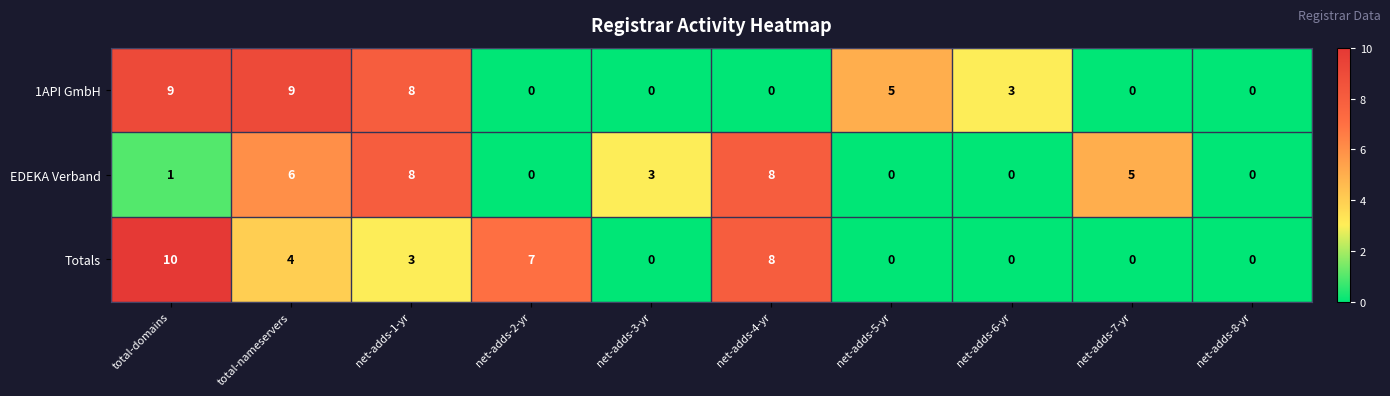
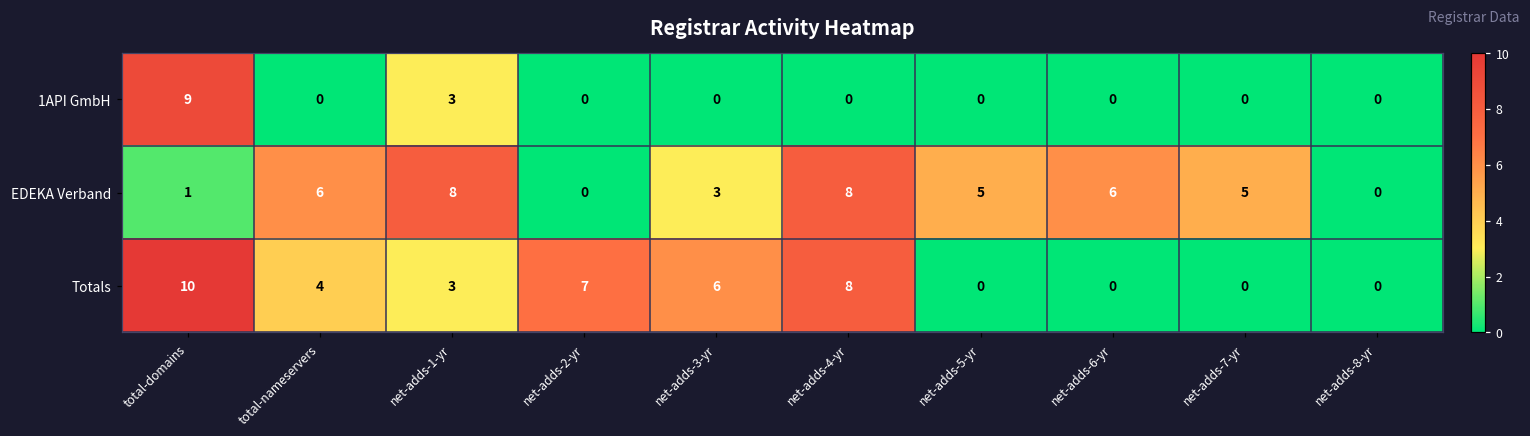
1API GmbH, total-nameservers: 9 -> 0
1API GmbH, net-adds-1-yr: 8 -> 3
1API GmbH, net-adds-5-yr: 5 -> 0
1API GmbH, net-adds-6-yr: 3 -> 0
EDEKA Verband, net-adds-5-yr: 0 -> 5
EDEKA Verband, net-adds-6-yr: 0 -> 6
Totals, net-adds-3-yr: 0 -> 6
